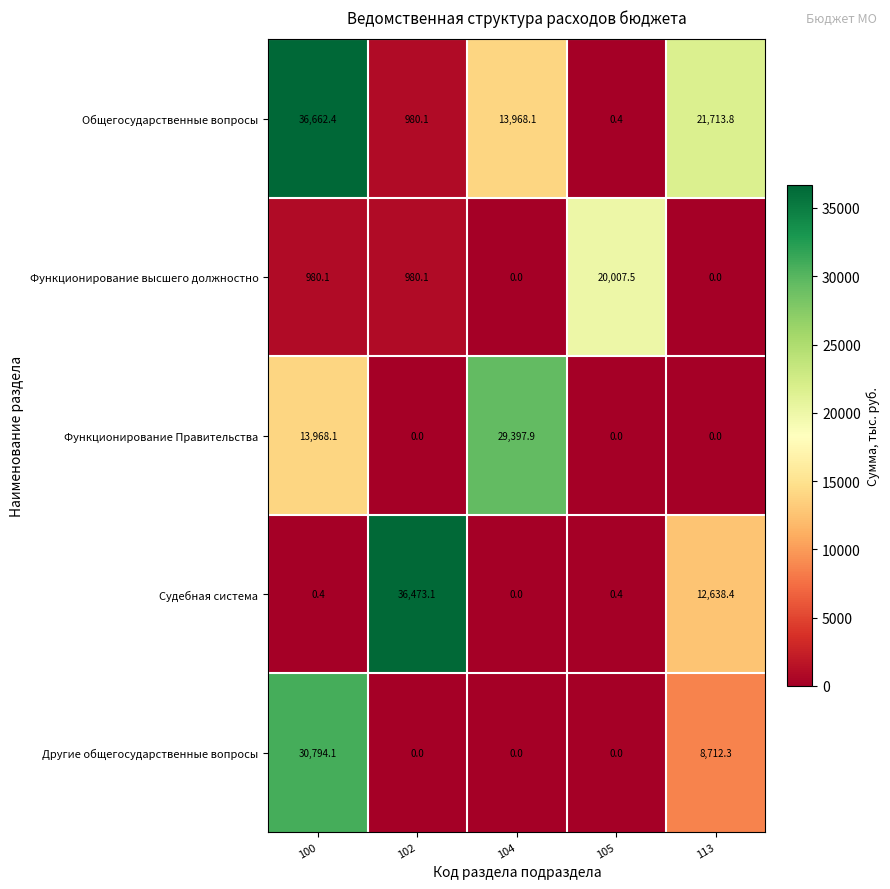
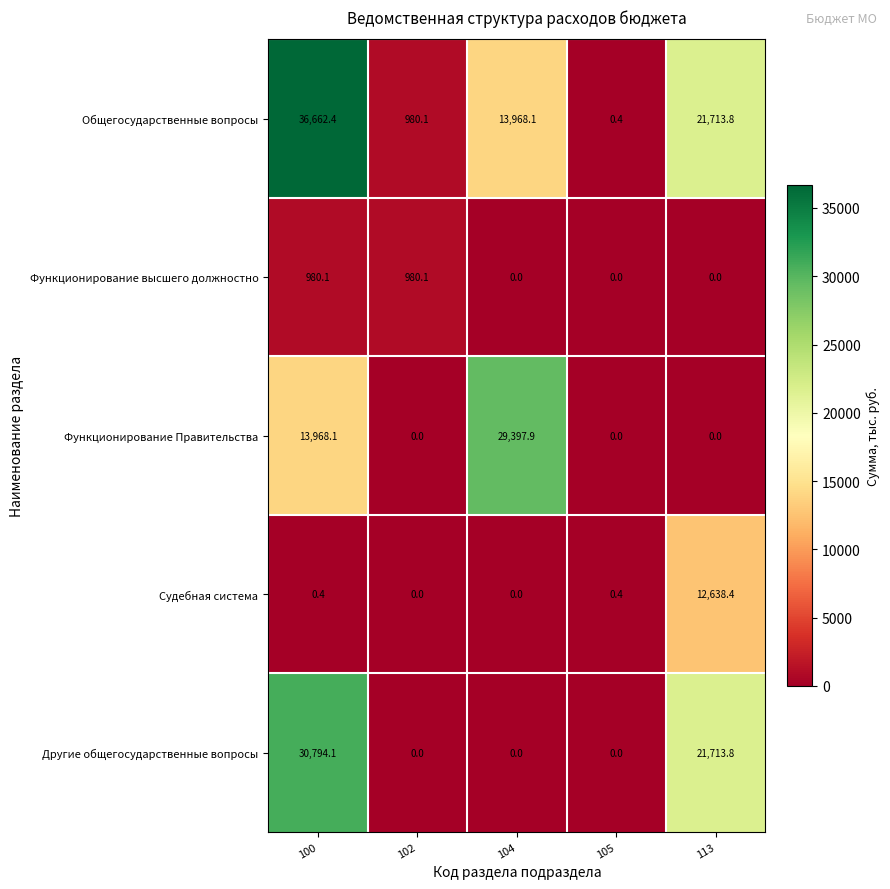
Функционирование высшего должностно, 105: 20,007.5 -> 0.0
Судебная система, 102: 36,473.1 -> 0.0
Другие общегосударственные вопросы, 113: 8,712.3 -> 21,713.8
